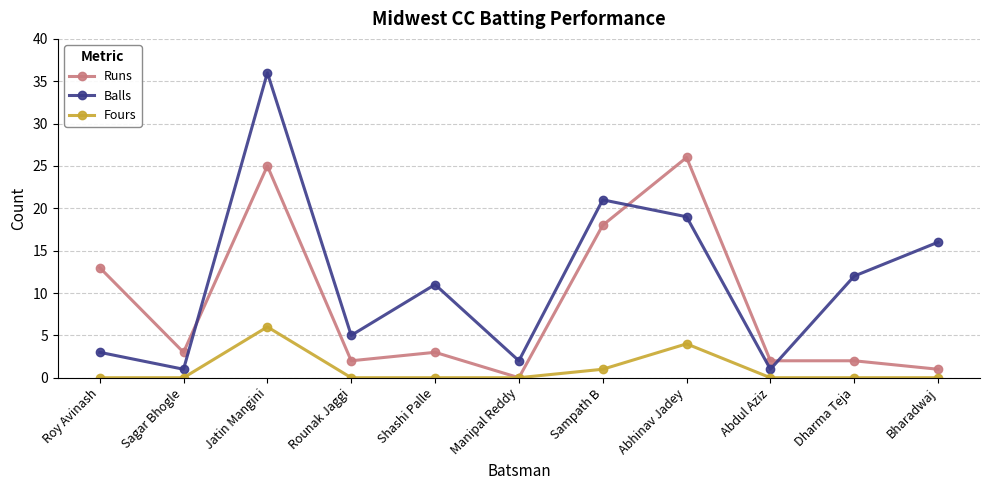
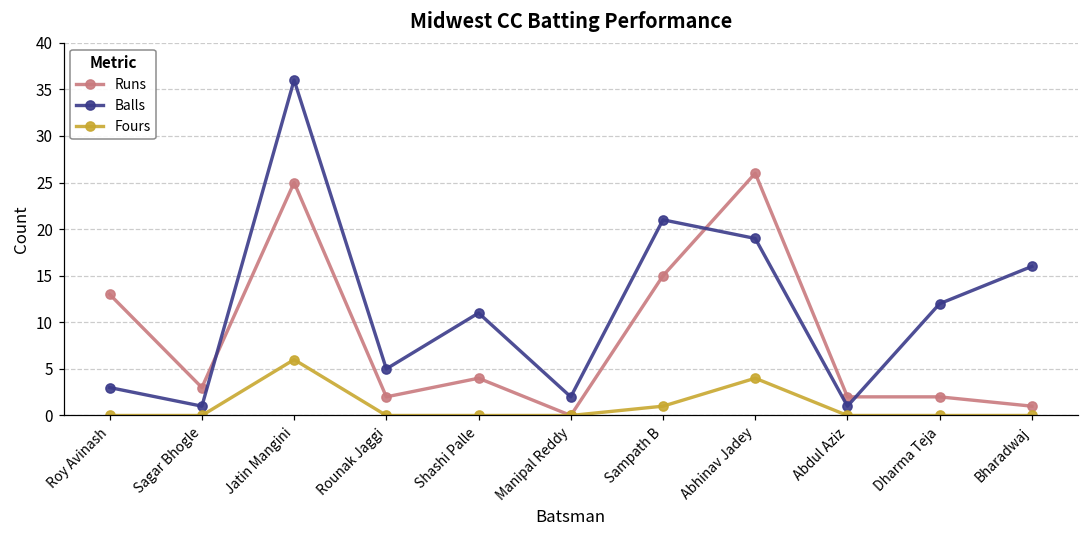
Runs, Shashi Palle: 3 -> 4
Runs, Sampath B: 18 -> 15
